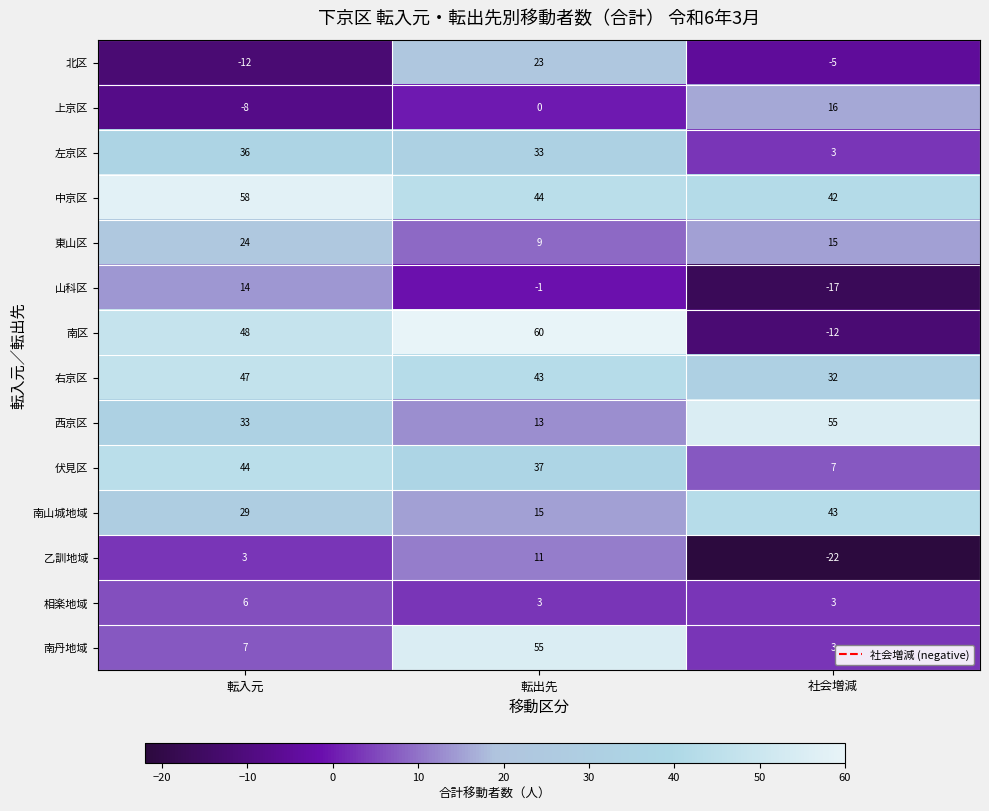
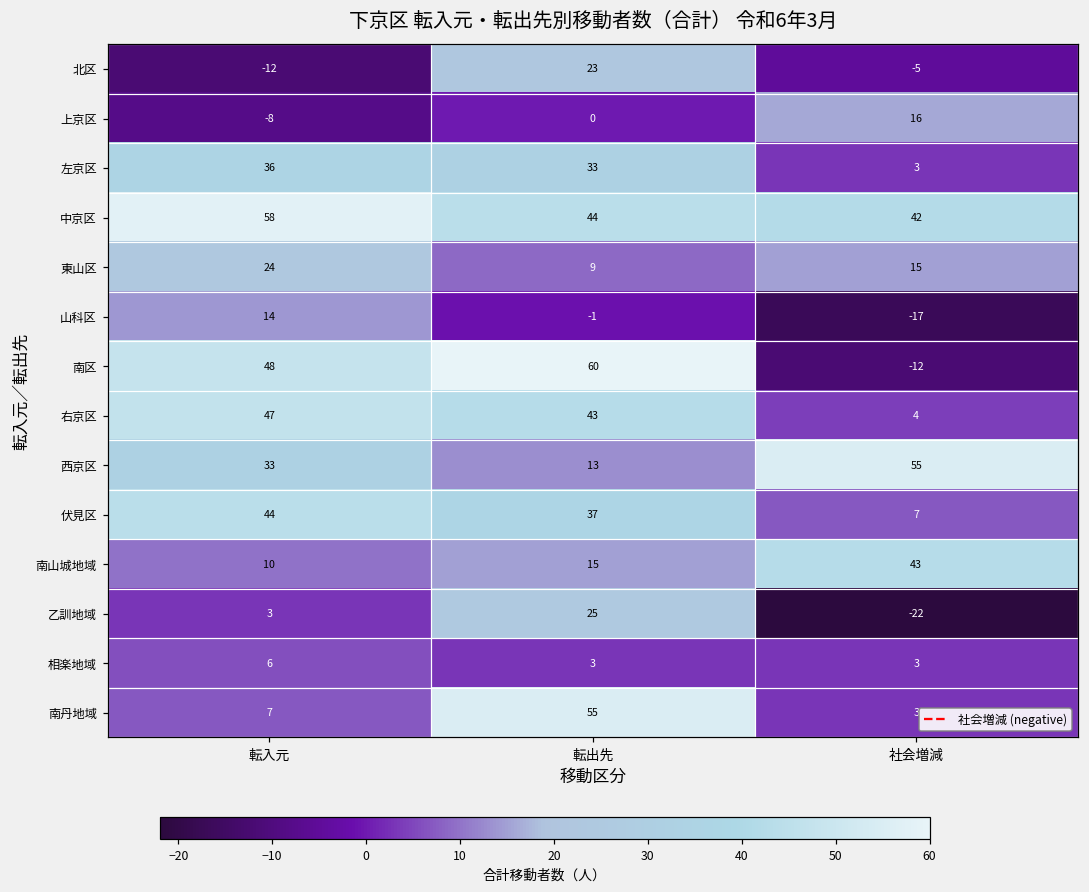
右京区, 社会増減: 32 -> 4
南山城地域, 転入元: 29 -> 10
乙訓地域, 転出先: 11 -> 25
